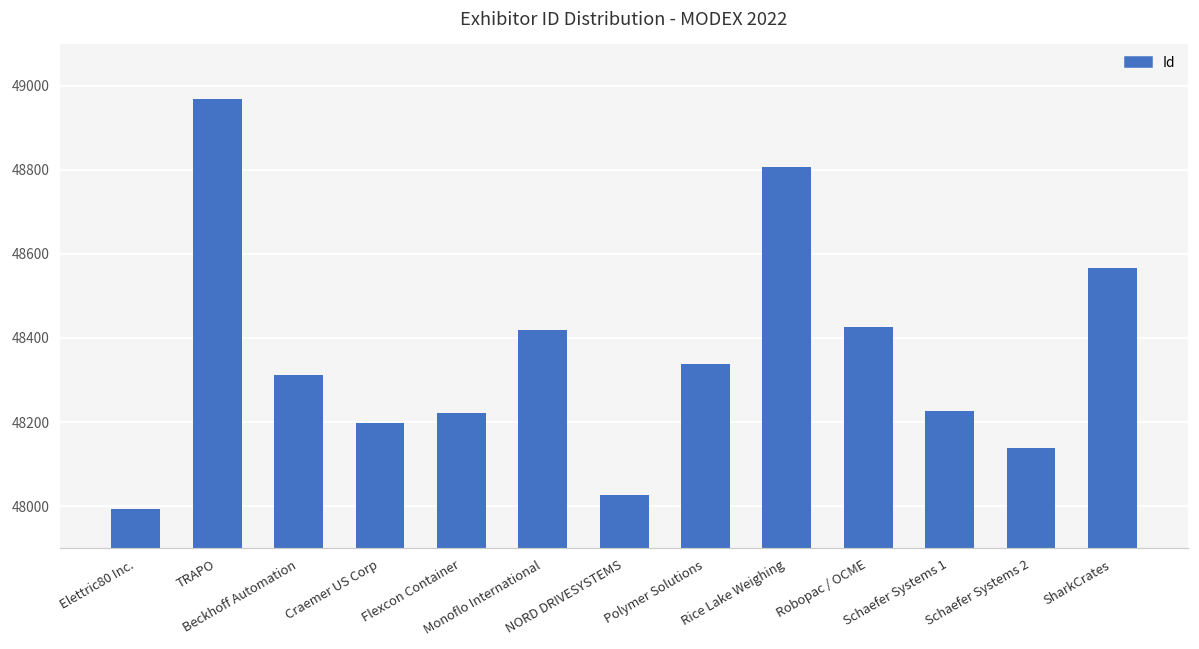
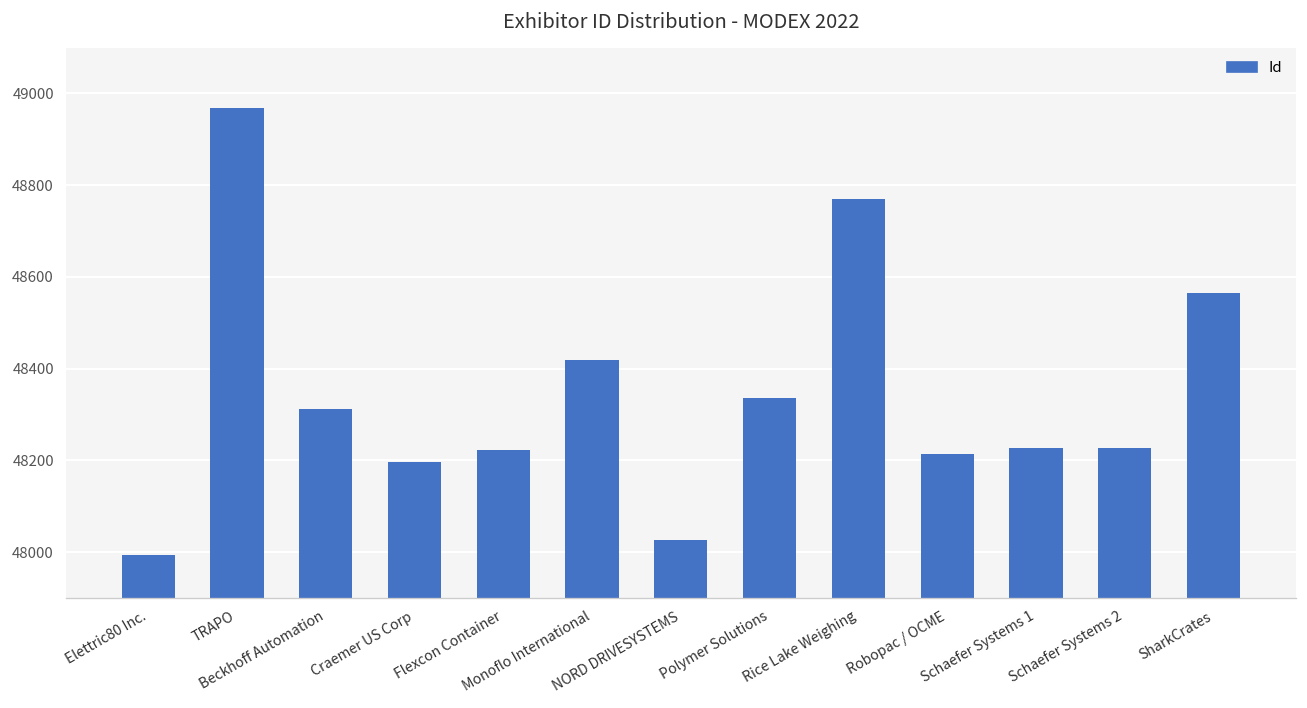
Rice Lake Weighing: 48810 -> 48770
Robopac / OCME: 48430 -> 48210
Schaefer Systems 2: 48140 -> 48230
